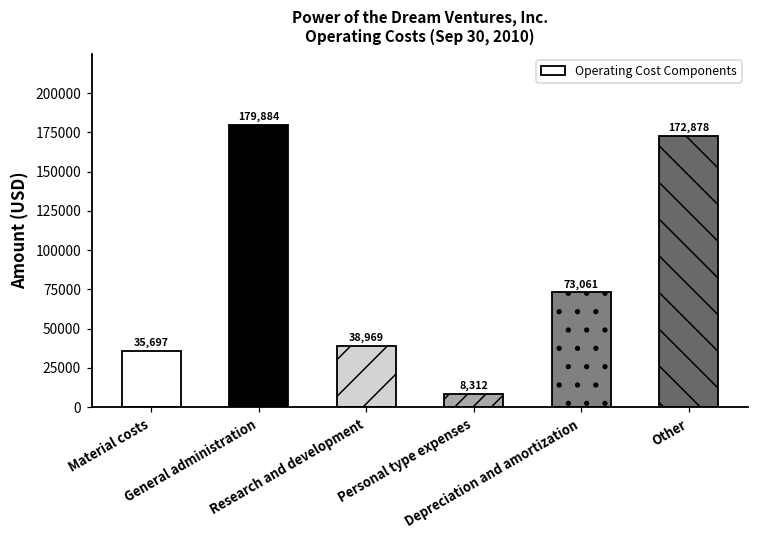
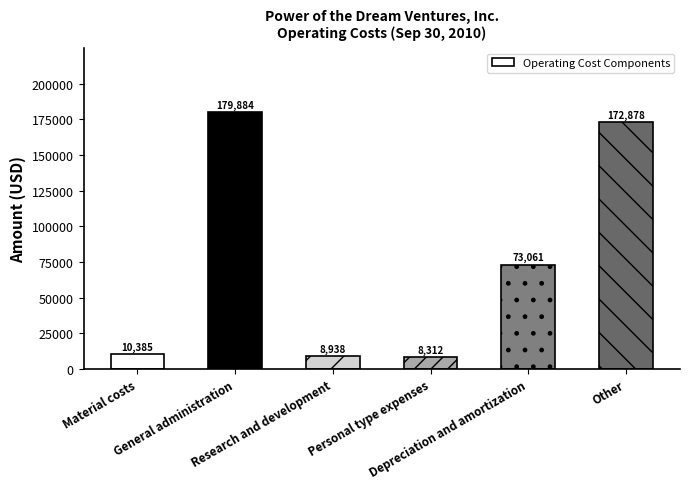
Material costs: 35,697 -> 10,385
Research and development: 38,969 -> 8,938
